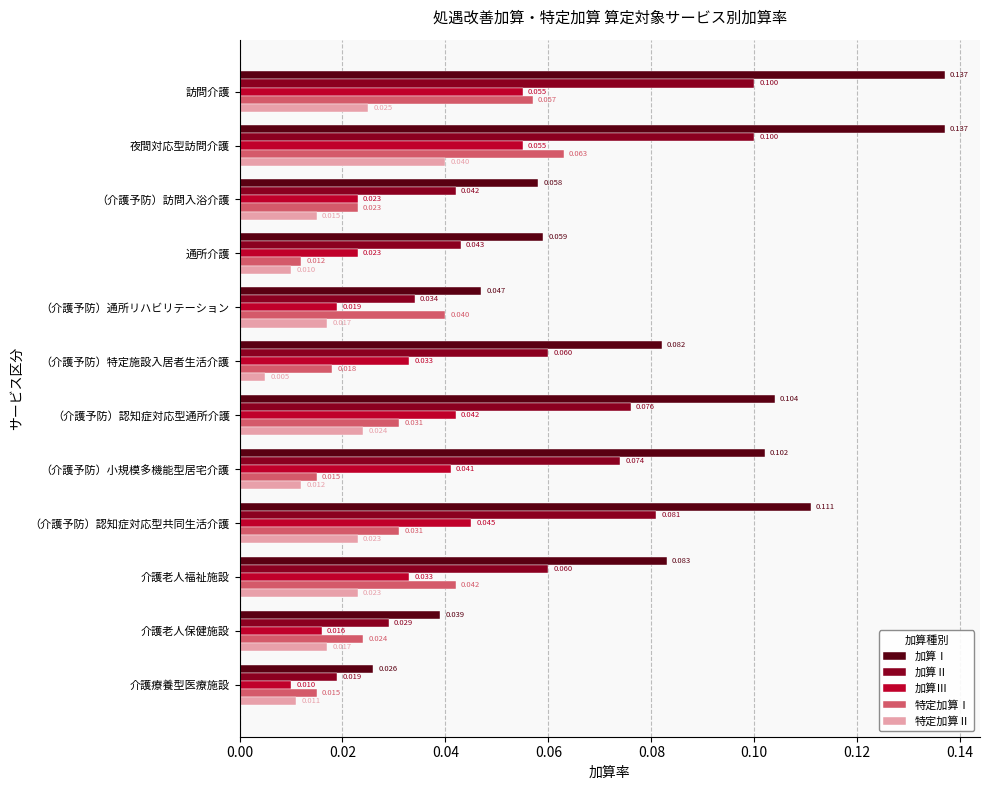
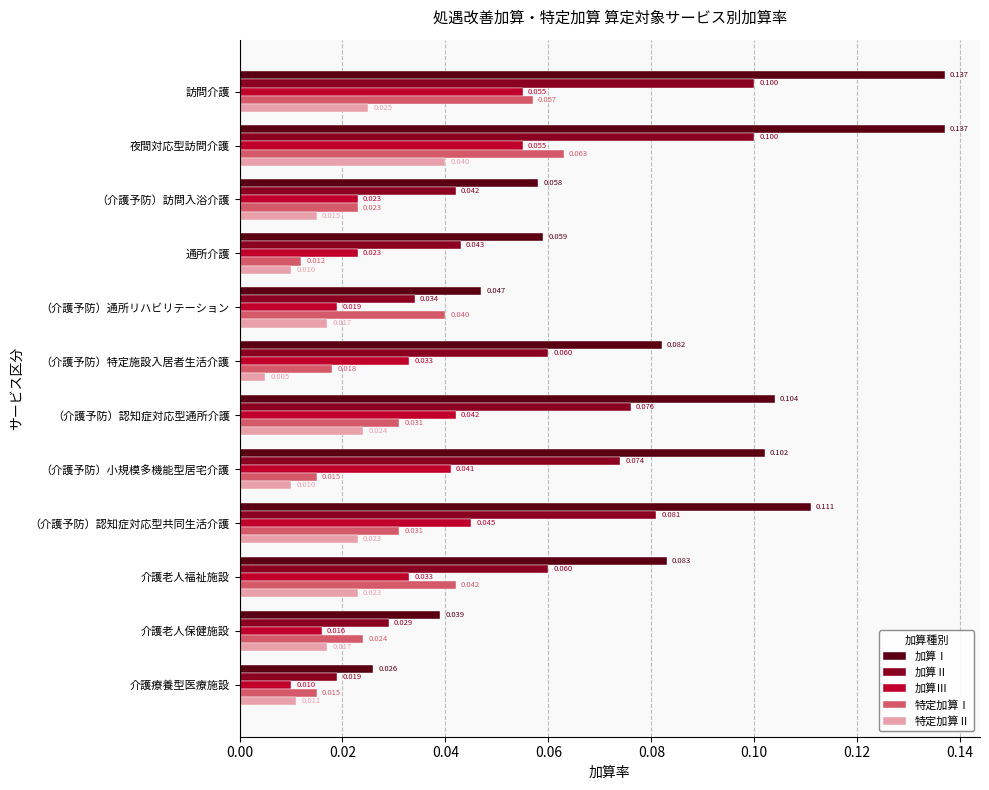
特定加算Ⅱ, （介護予防）小規模多機能型居宅介護: 0.012 -> 0.010
